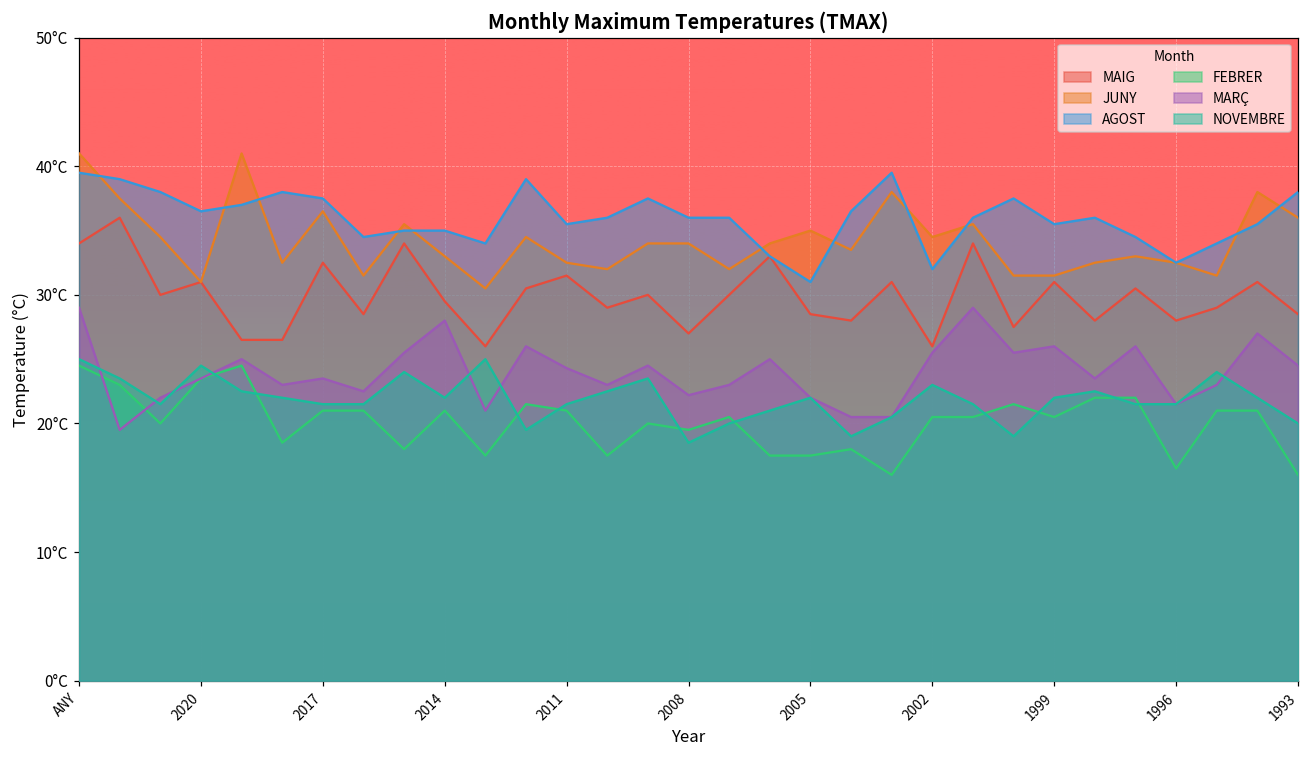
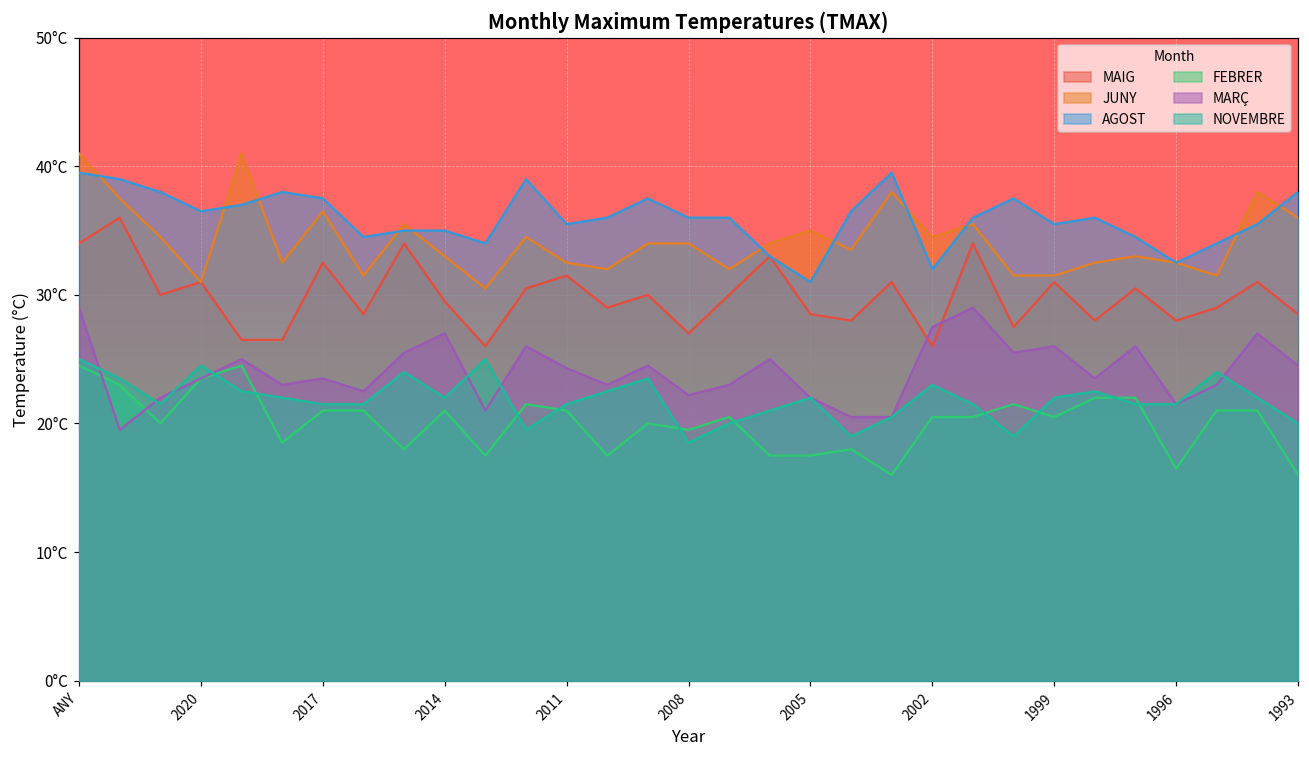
MARÇ, 2014: 28°C -> 27°C
MARÇ, 2002: 25.5°C -> 27.5°C
